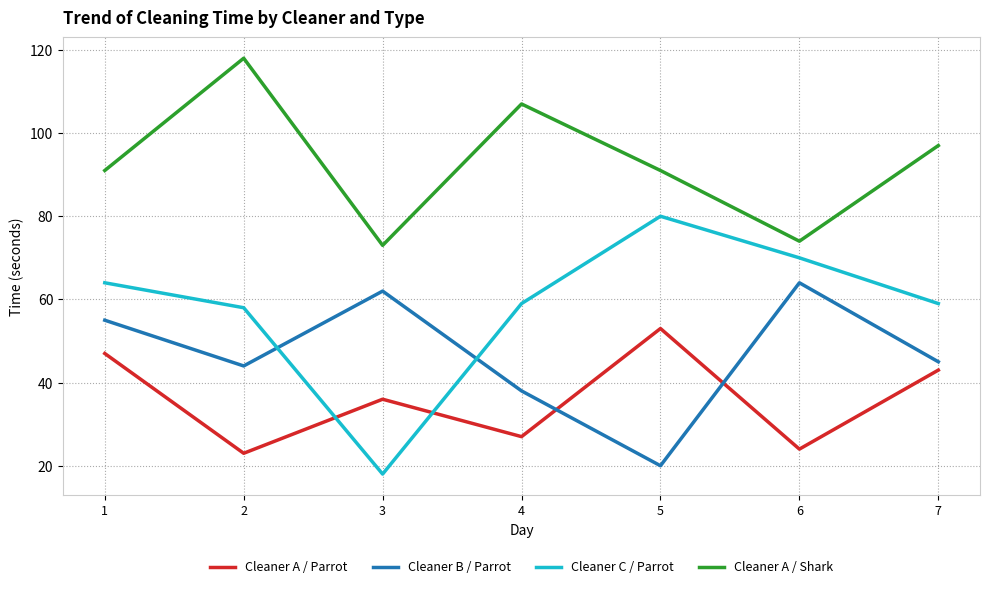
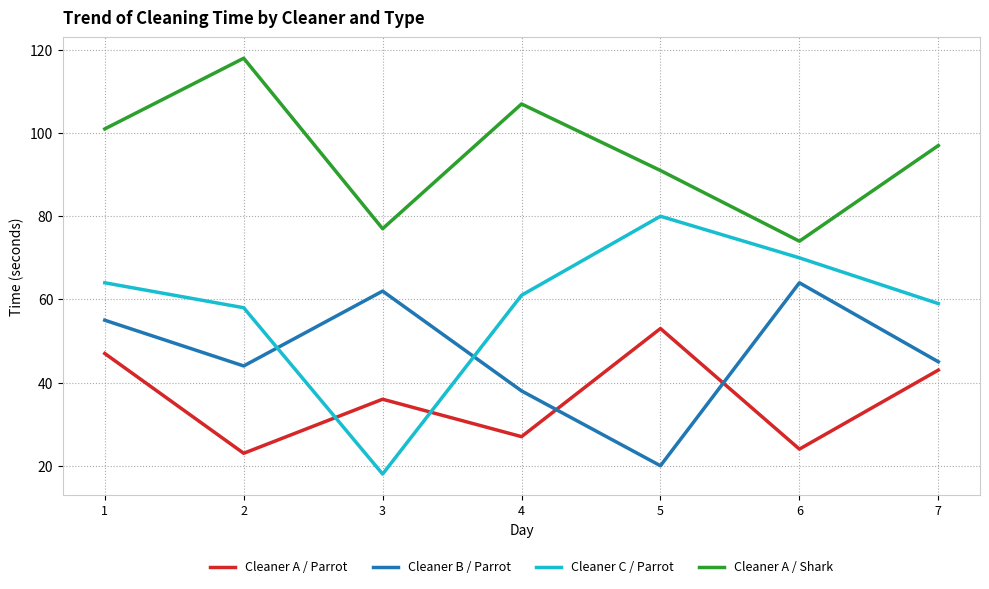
Cleaner A / Shark, 1: 91 -> 101
Cleaner A / Shark, 3: 73 -> 77
Cleaner C / Parrot, 4: 59 -> 61
